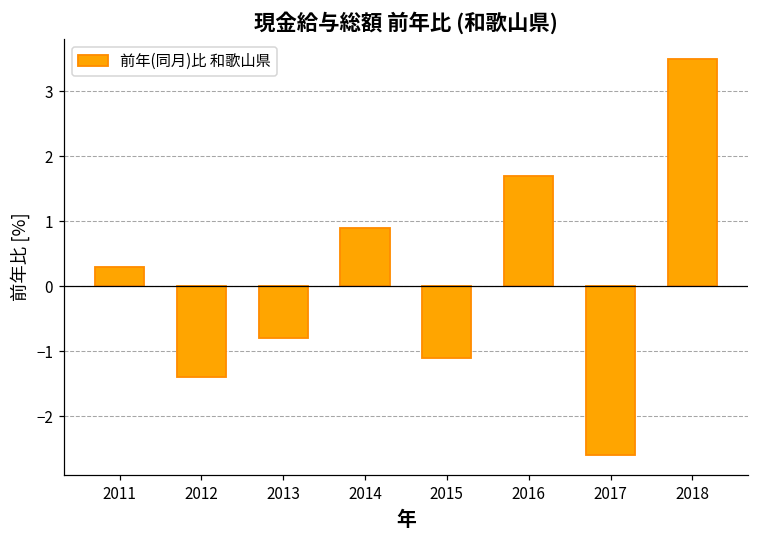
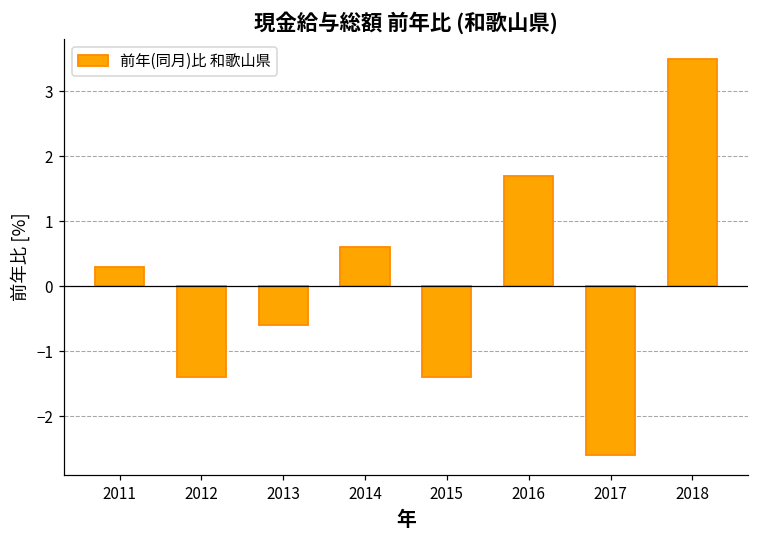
2013: -0.8 -> -0.6
2014: 0.9 -> 0.6
2015: -1.1 -> -1.4
